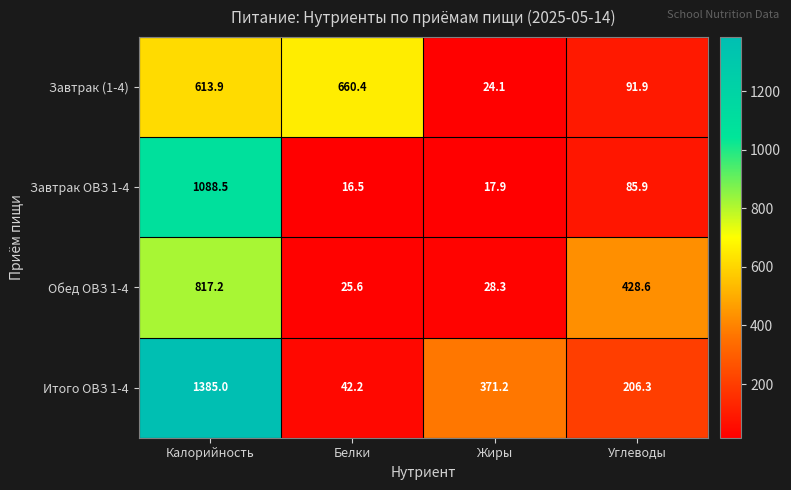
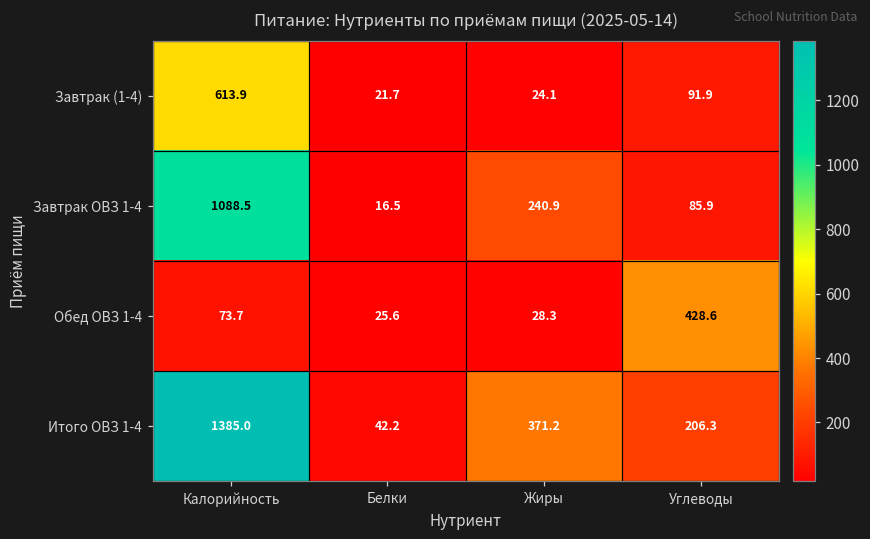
Завтрак (1-4), Белки: 660.4 -> 21.7
Завтрак ОВЗ 1-4, Жиры: 17.9 -> 240.9
Обед ОВЗ 1-4, Калорийность: 817.2 -> 73.7
